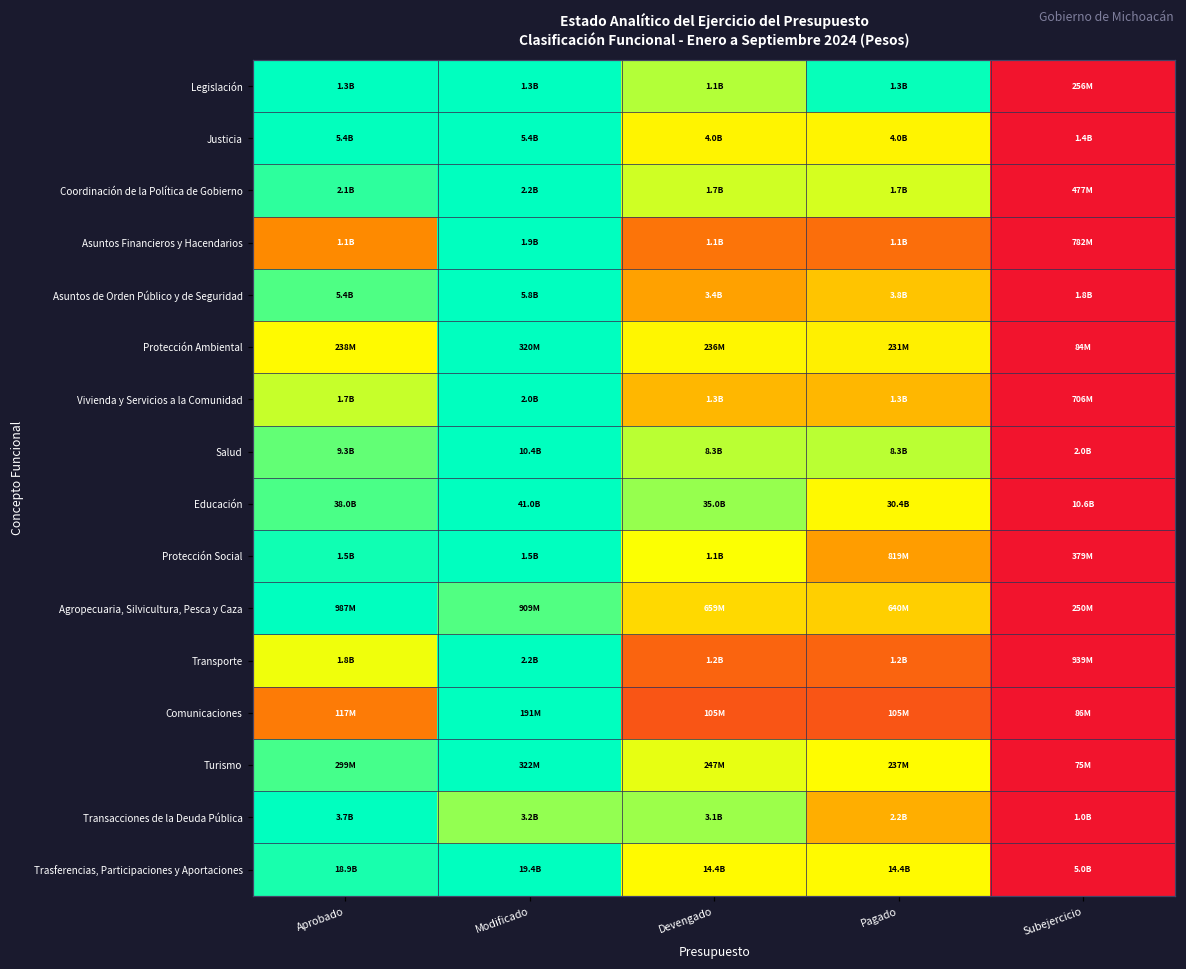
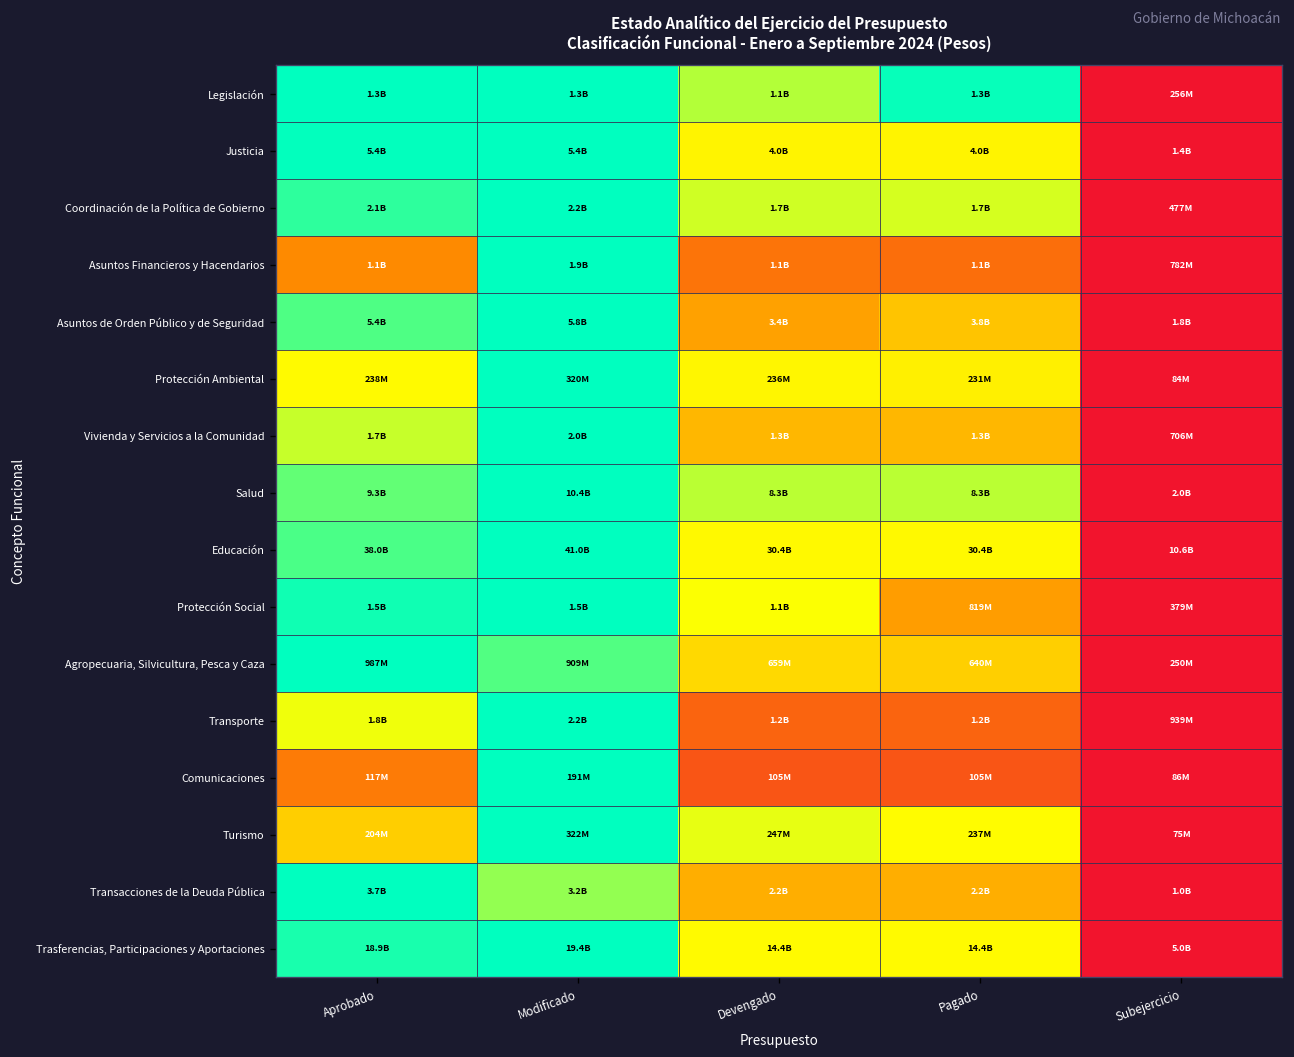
Educación, Devengado: 35.0B -> 30.4B
Turismo, Aprobado: 299M -> 204M
Transacciones de la Deuda Pública, Devengado: 3.1B -> 2.2B
